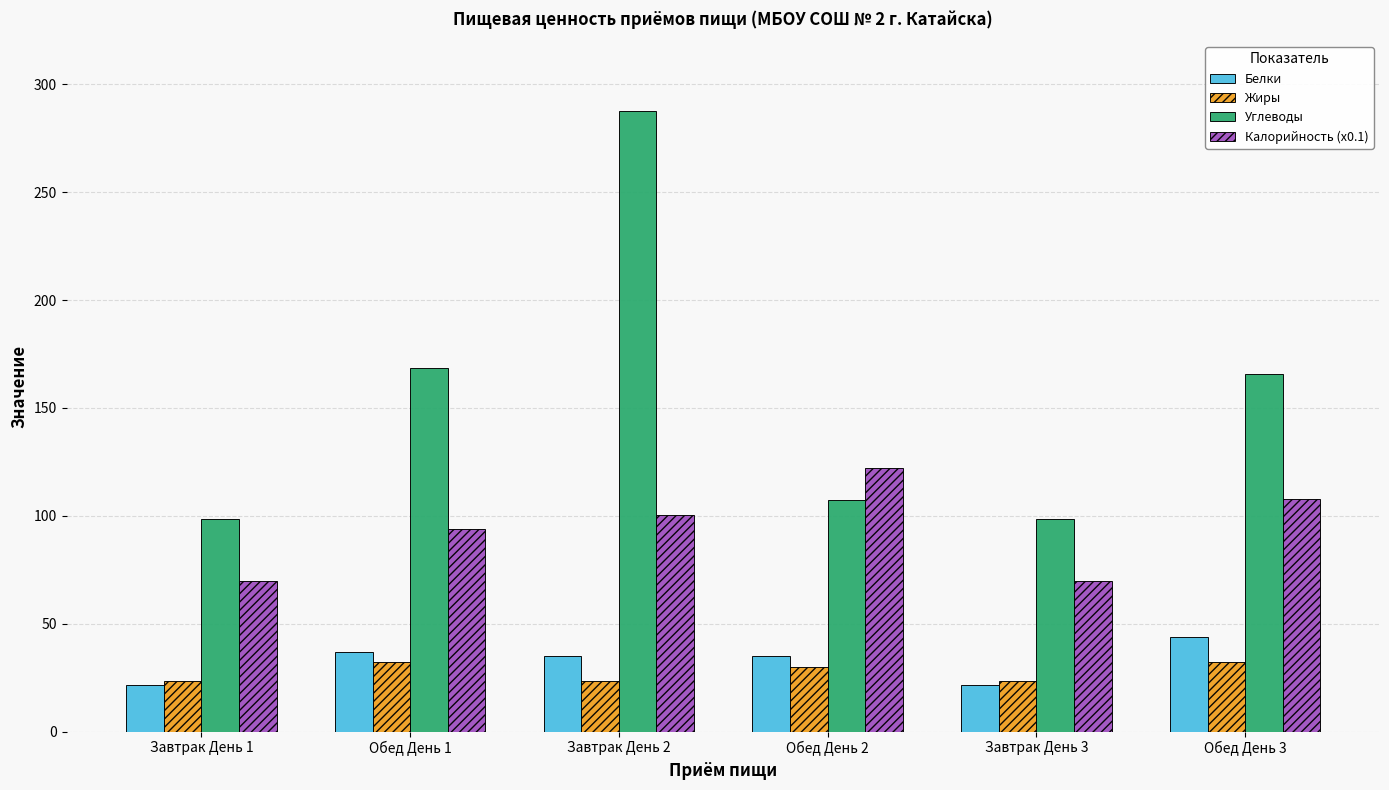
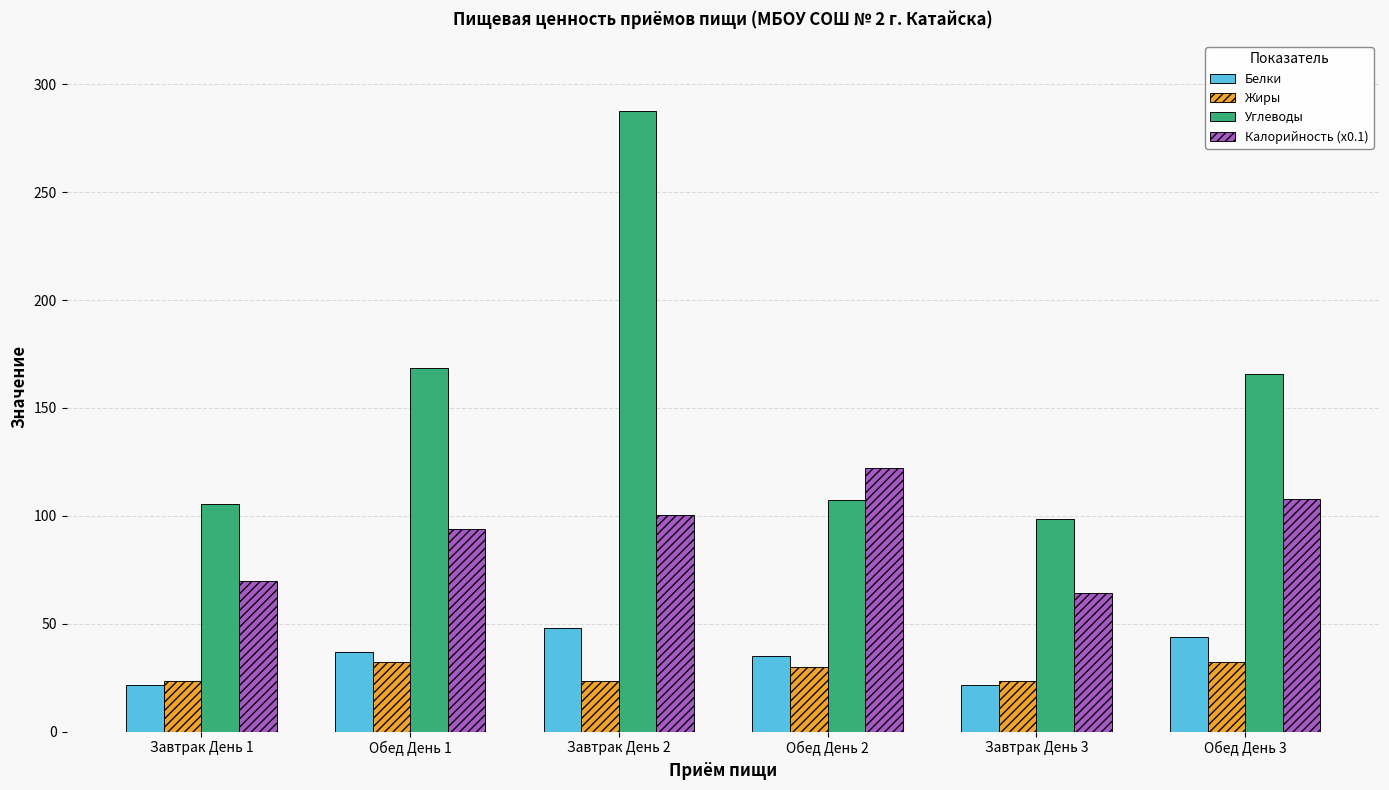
Углеводы, Завтрак День 1: 99 -> 105
Белки, Завтрак День 2: 35 -> 48
Калорийность (x0.1), Завтрак День 3: 70 -> 64
